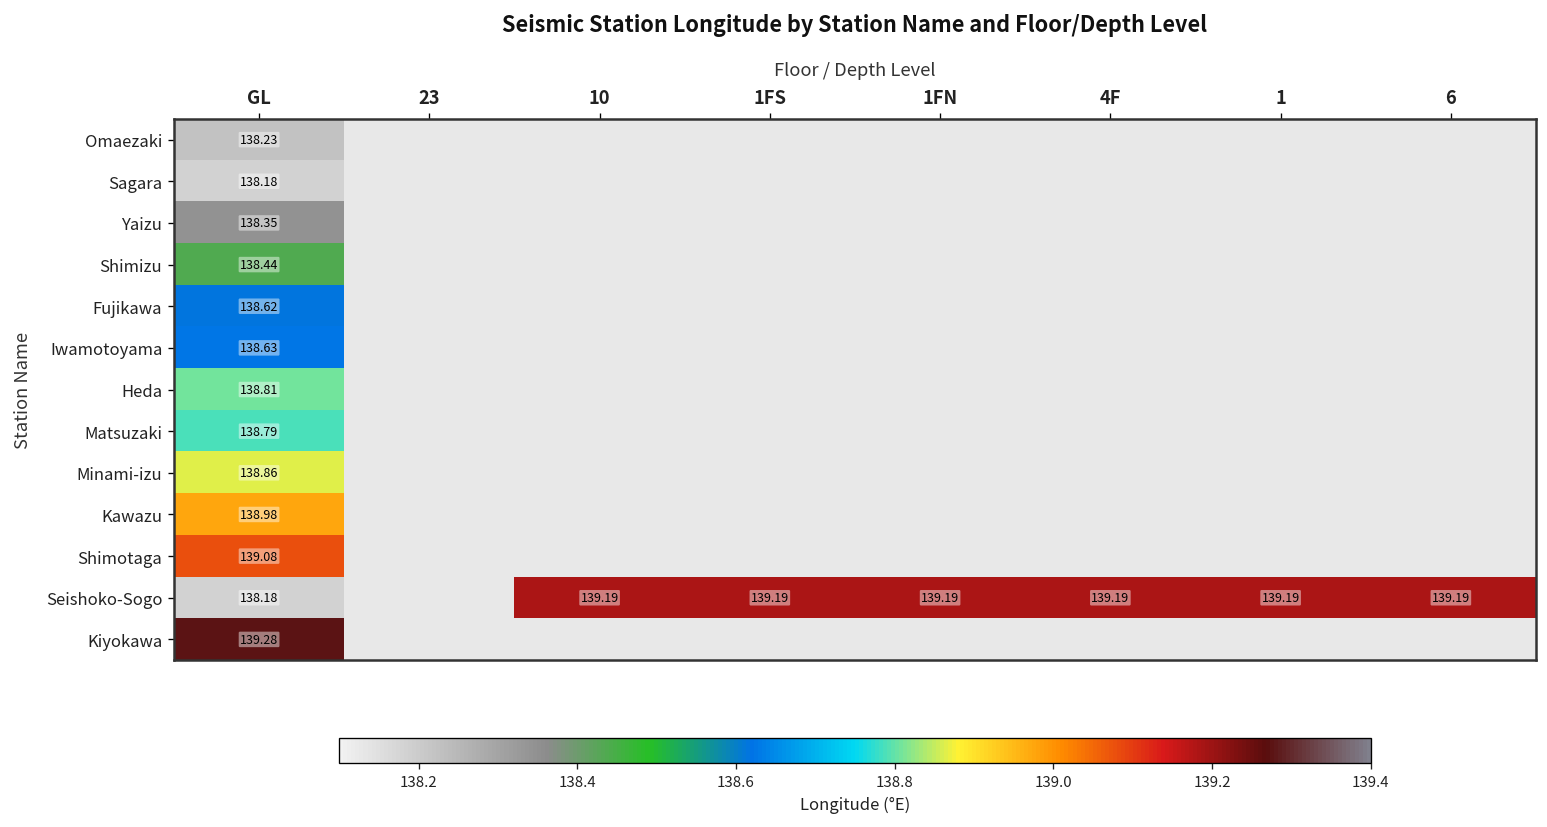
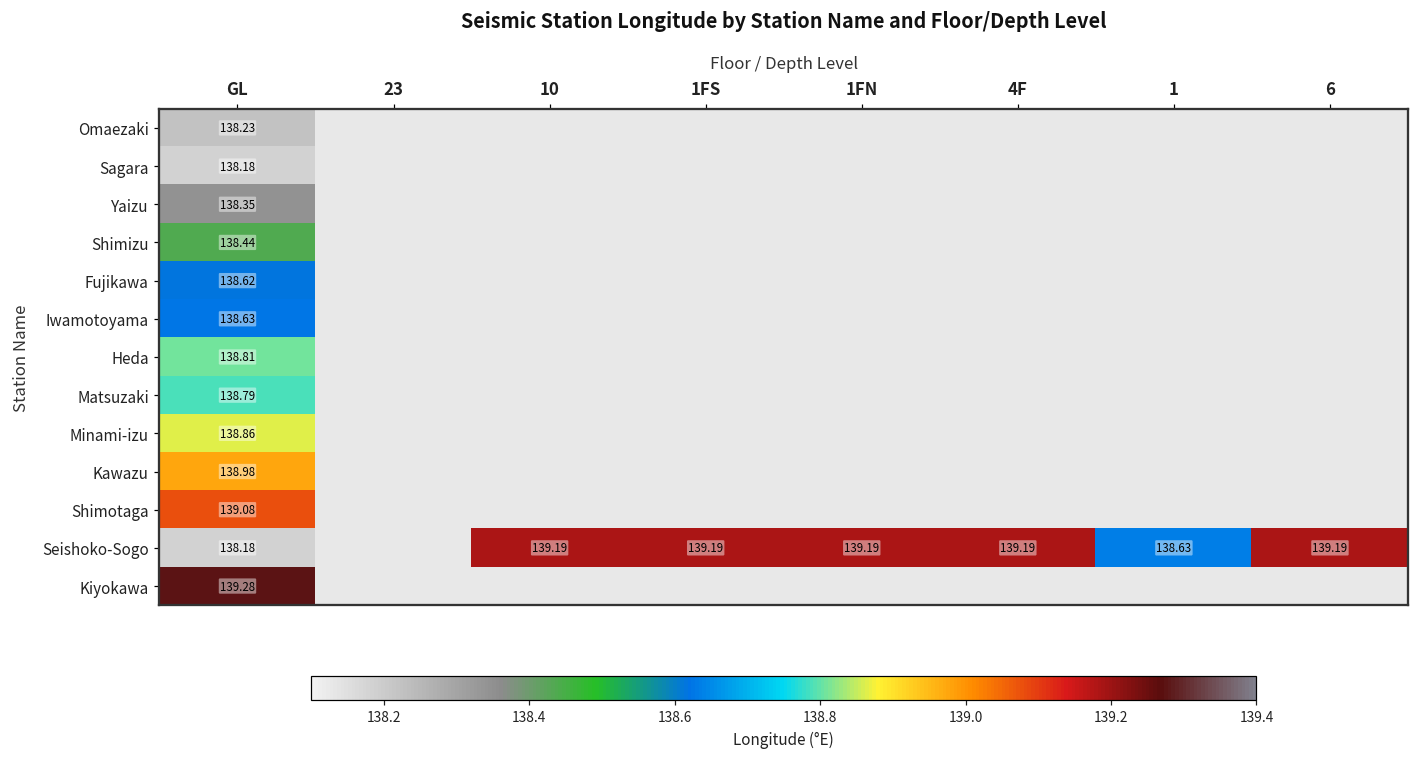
Seishoko-Sogo, 1: 139.19 -> 138.63
